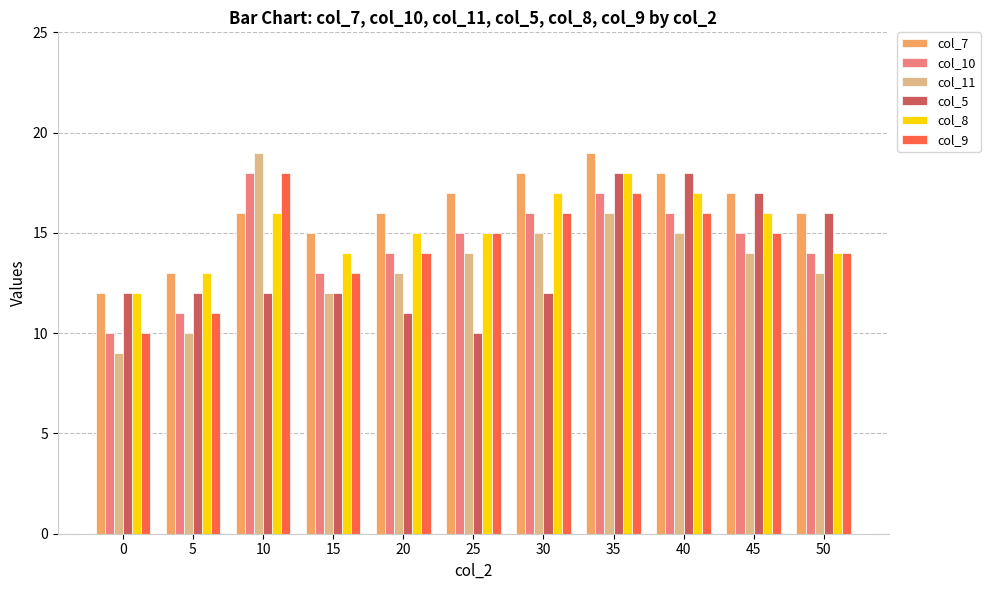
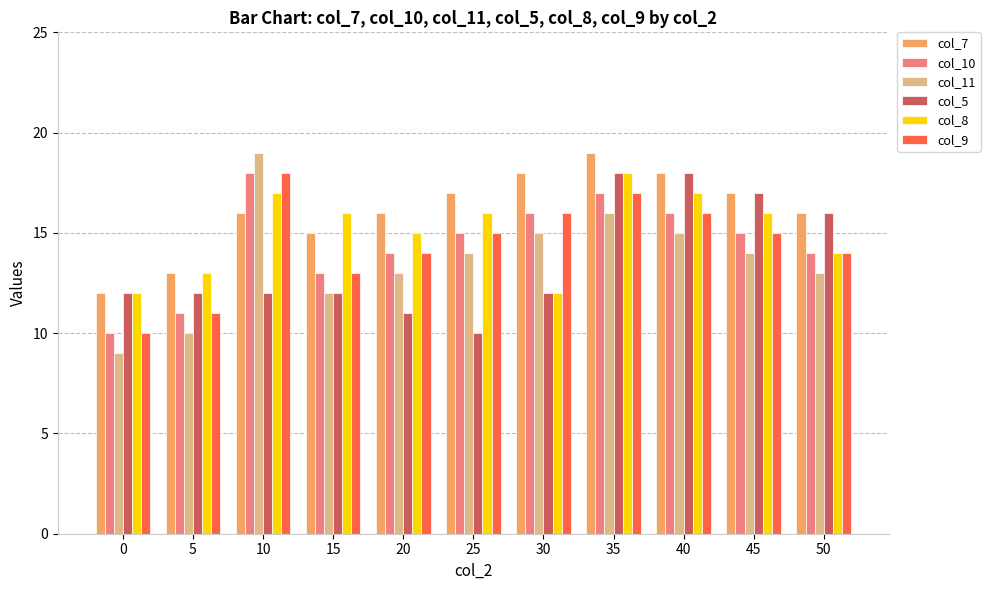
col_8, 10: 16 -> 17
col_8, 15: 14 -> 16
col_8, 25: 15 -> 16
col_8, 30: 17 -> 12
